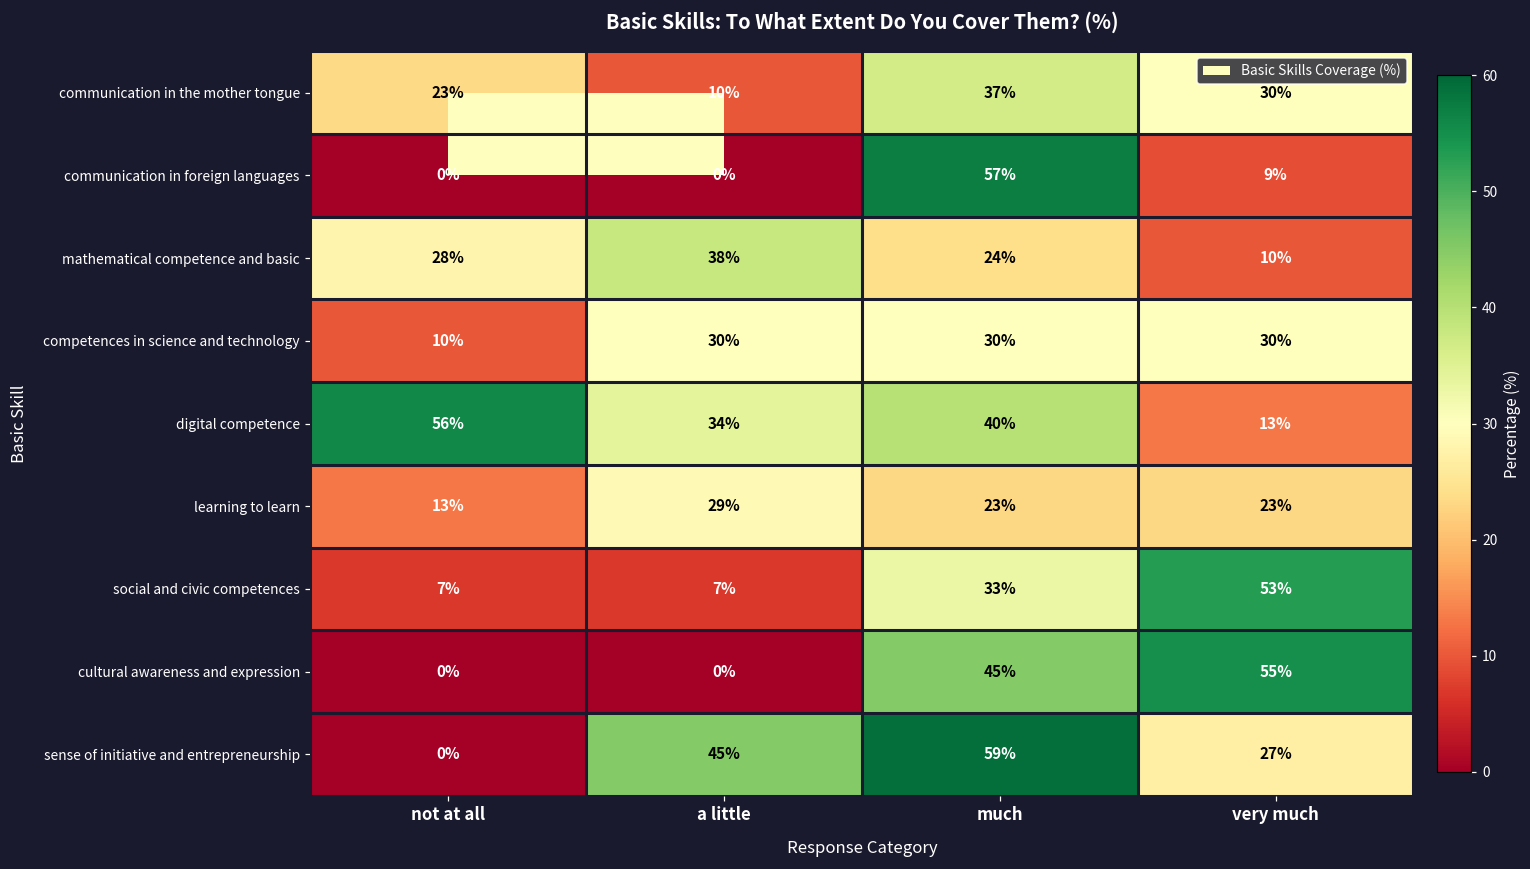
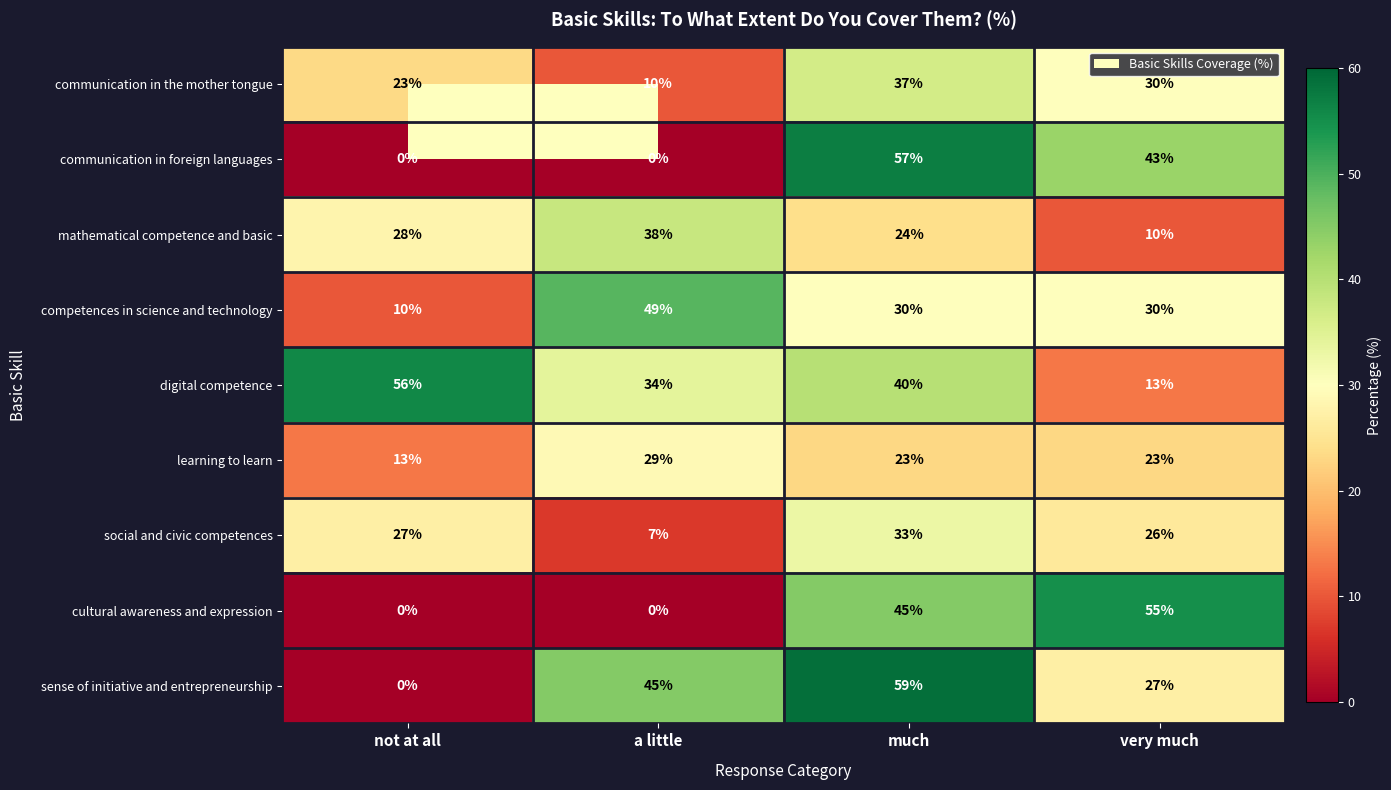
communication in foreign languages, very much: 9% -> 43%
competences in science and technology, a little: 30% -> 49%
social and civic competences, not at all: 7% -> 27%
social and civic competences, very much: 53% -> 26%
